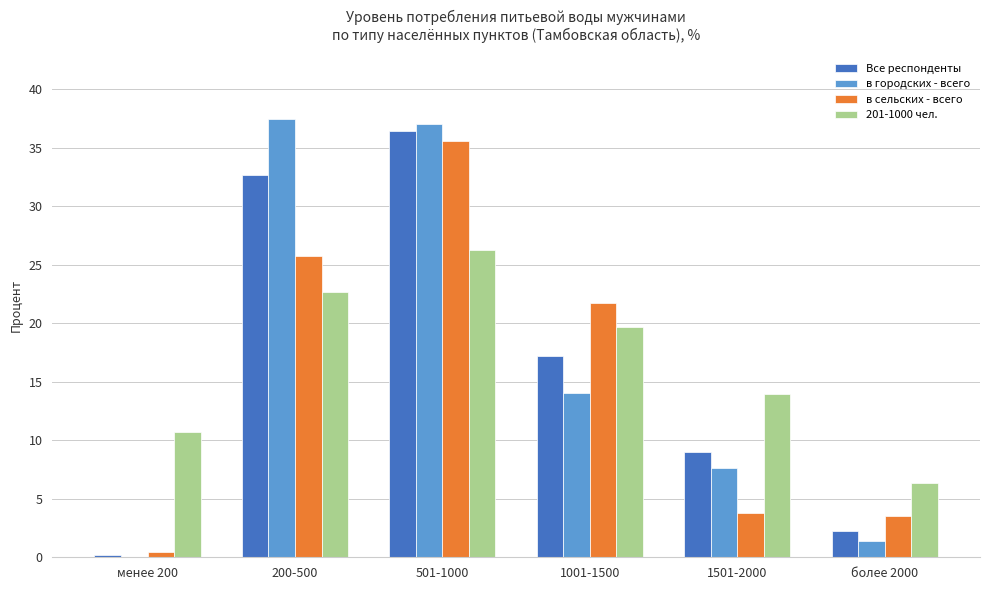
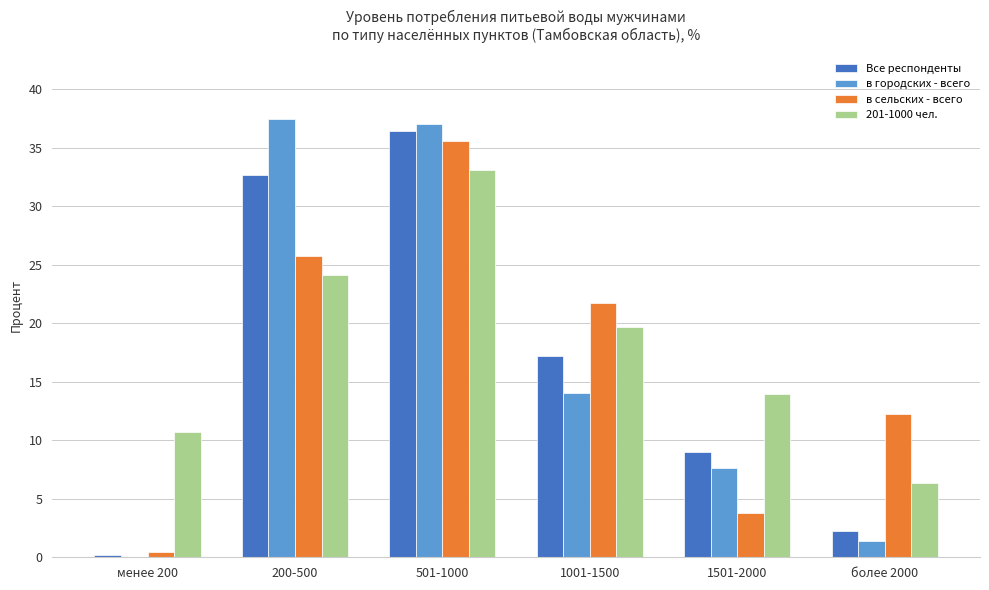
201-1000 чел., 200-500: 22.7 -> 24.1
201-1000 чел., 501-1000: 26.2 -> 33.1
в сельских - всего, более 2000: 3.5 -> 12.2
